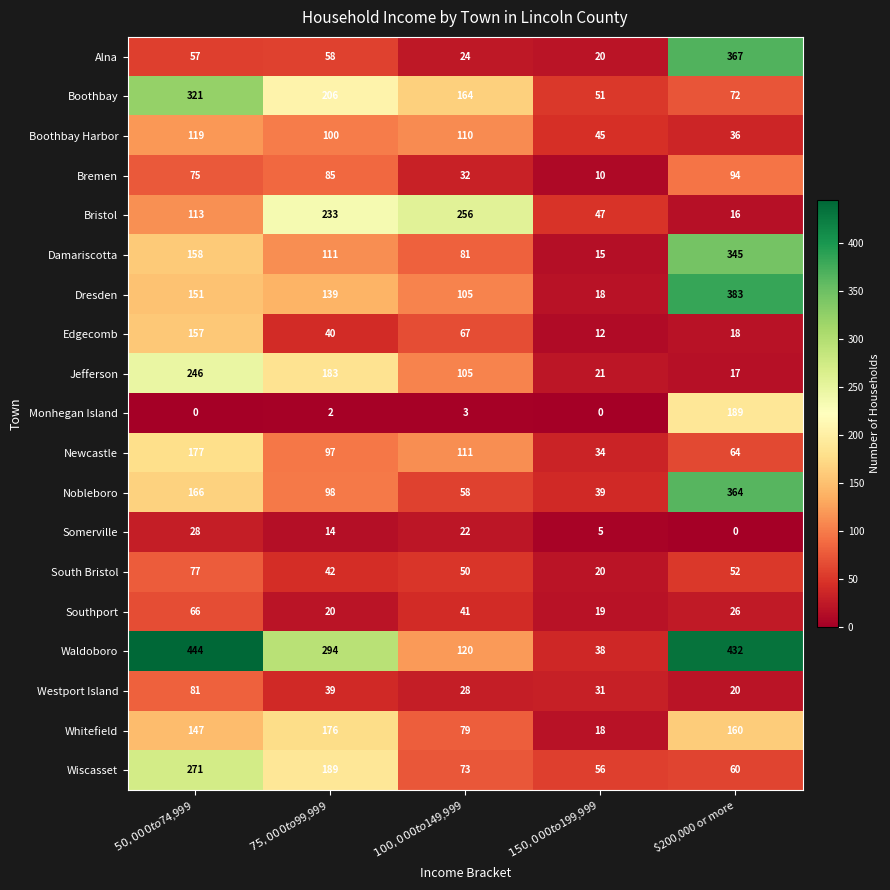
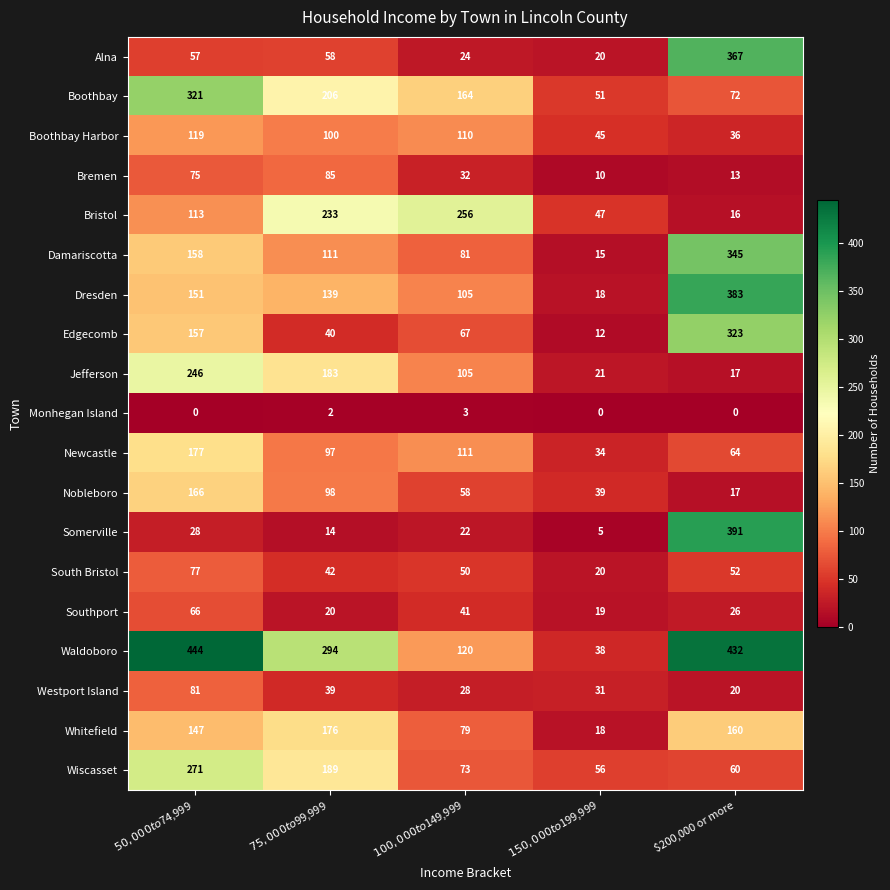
Bremen, $200,000 or more: 94 -> 13
Edgecomb, $200,000 or more: 18 -> 323
Monhegan Island, $200,000 or more: 189 -> 0
Nobleboro, $200,000 or more: 364 -> 17
Somerville, $200,000 or more: 0 -> 391
